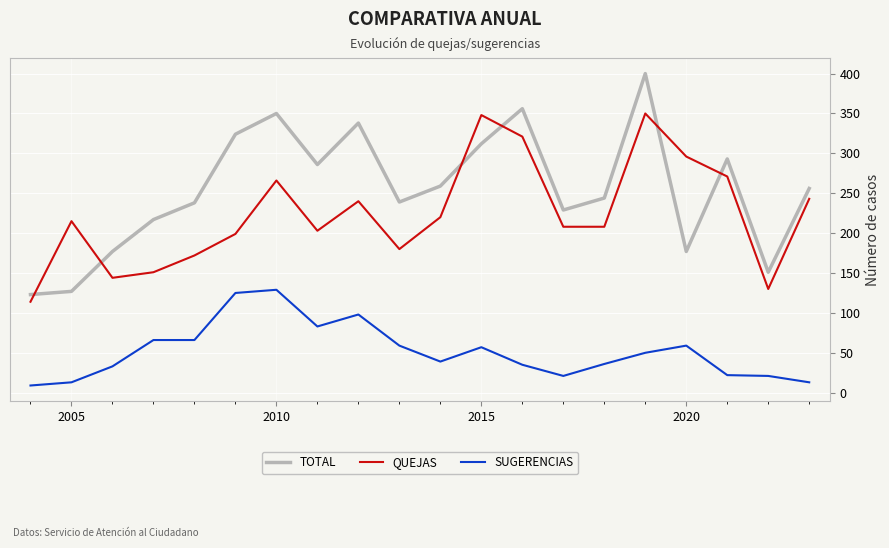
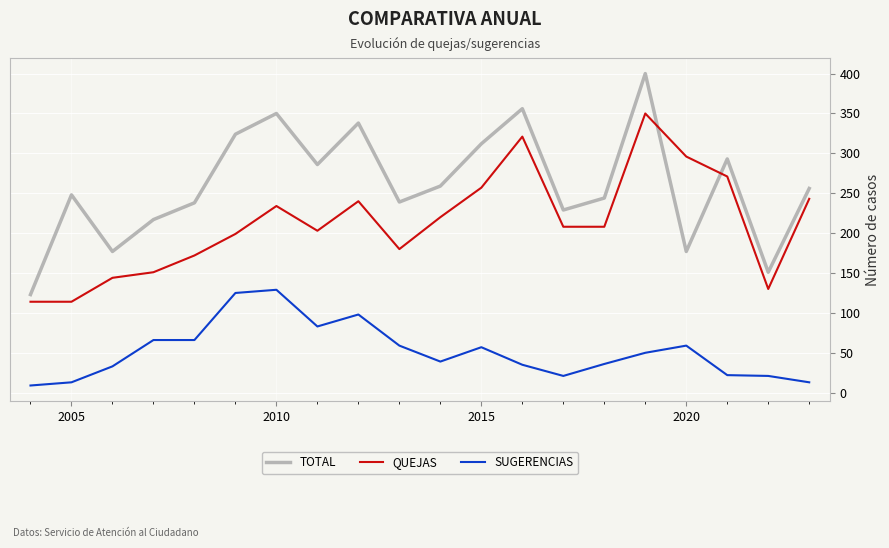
TOTAL, 2005: 130 -> 250
QUEJAS, 2005: 220 -> 110
QUEJAS, 2010: 270 -> 230
QUEJAS, 2015: 350 -> 260
